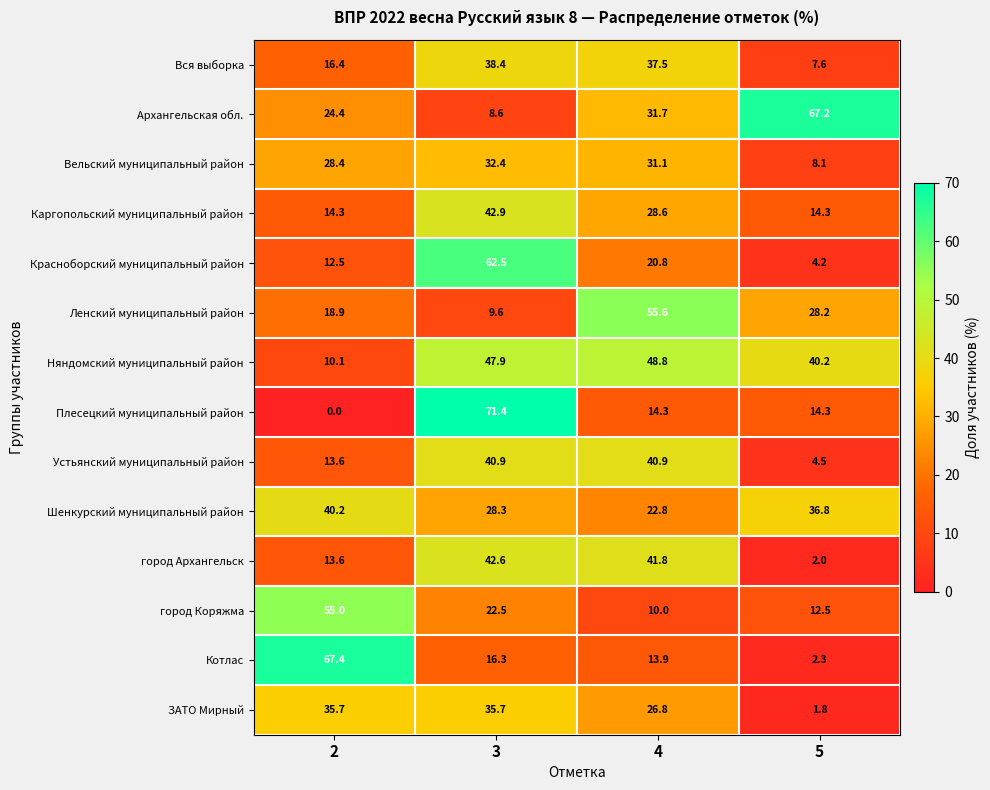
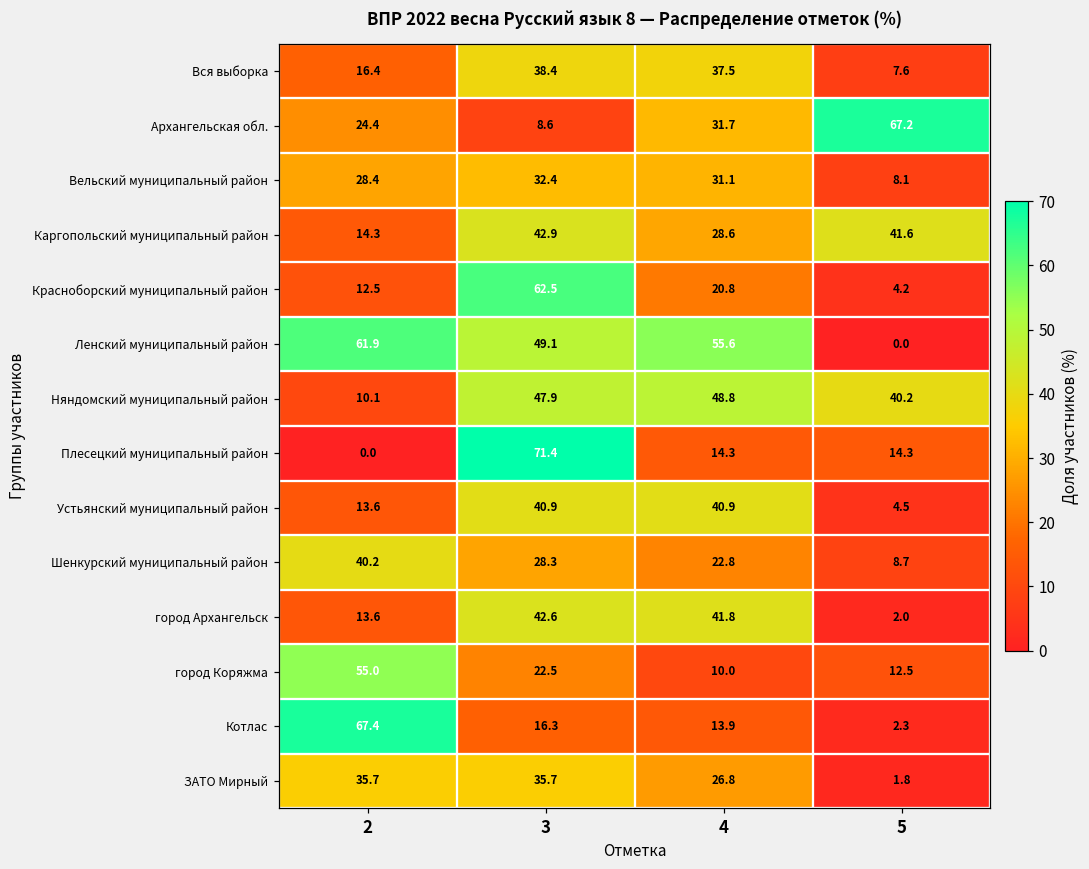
Каргопольский муниципальный район, 5: 14.3 -> 41.6
Ленский муниципальный район, 2: 18.9 -> 61.9
Ленский муниципальный район, 3: 9.6 -> 49.1
Ленский муниципальный район, 5: 28.2 -> 0.0
Шенкурский муниципальный район, 5: 36.8 -> 8.7
